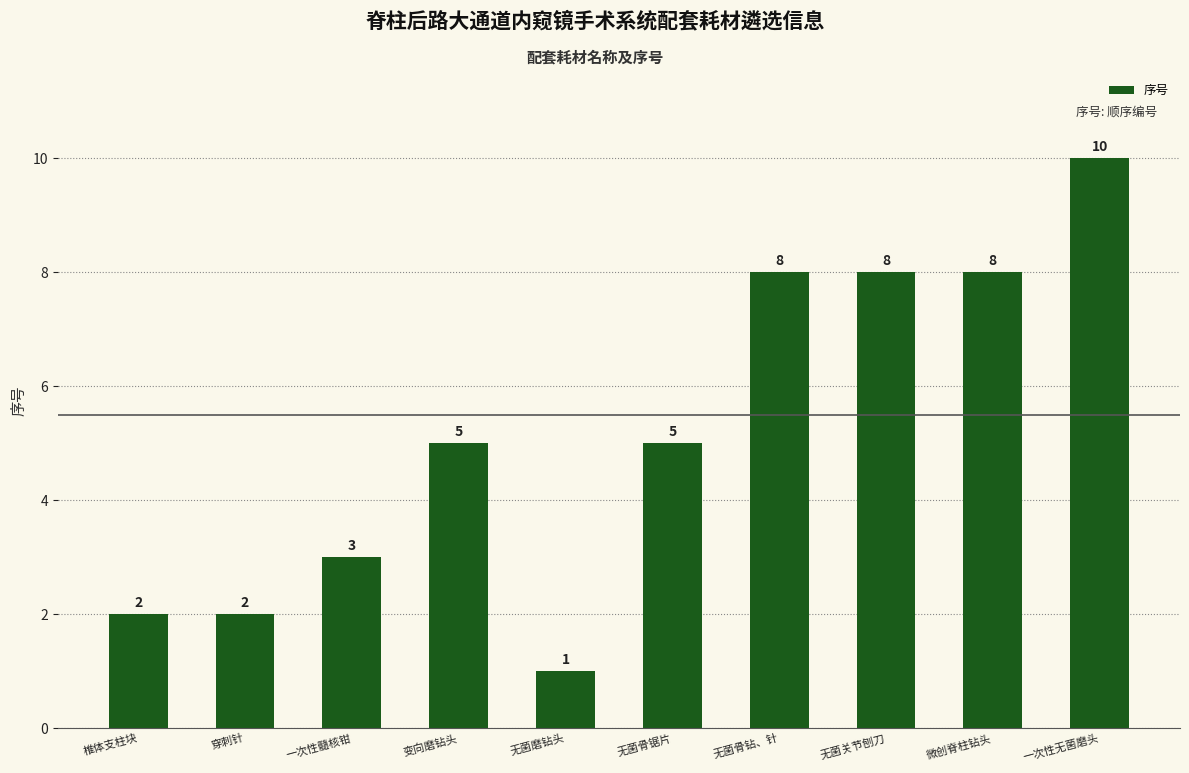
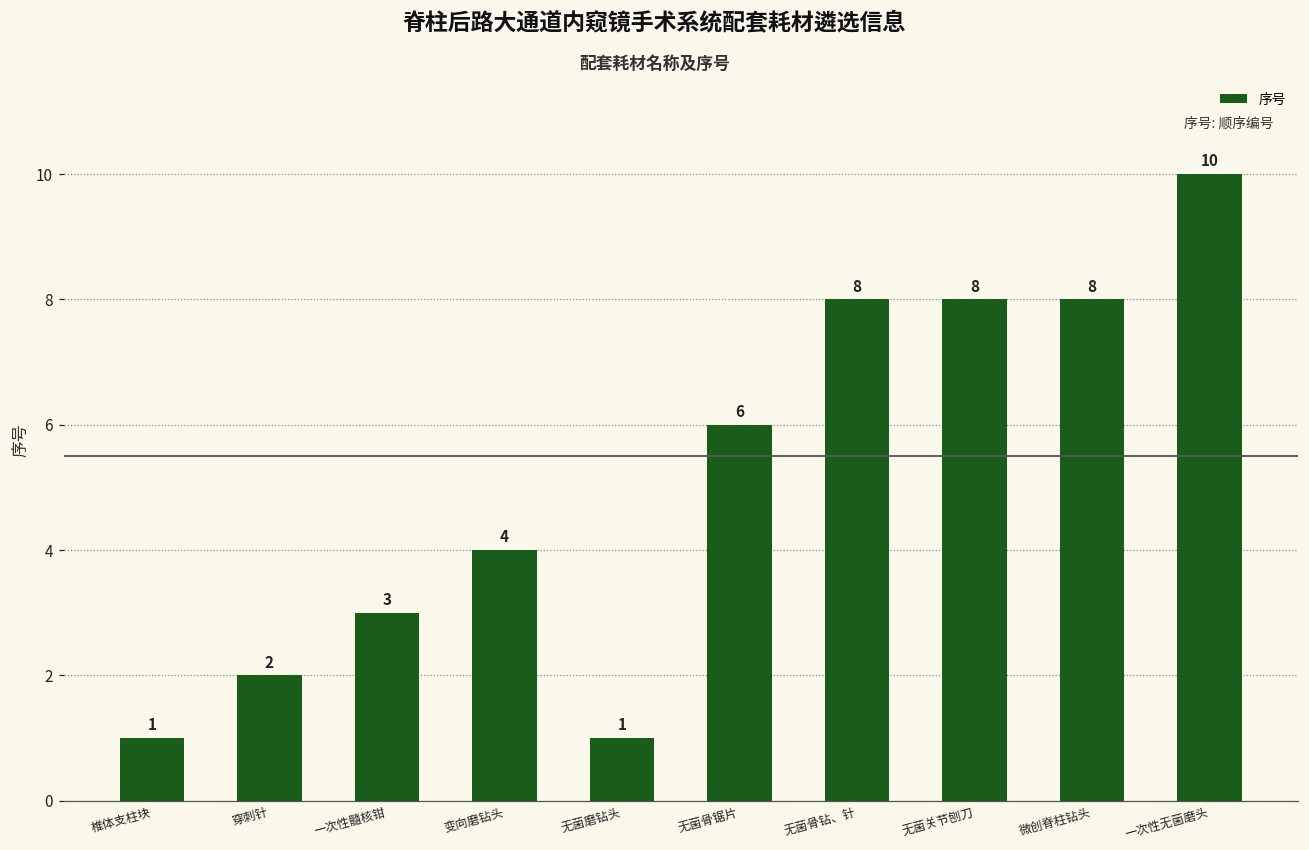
椎体支柱块: 2 -> 1
变向磨钻头: 5 -> 4
无菌骨锯片: 5 -> 6
